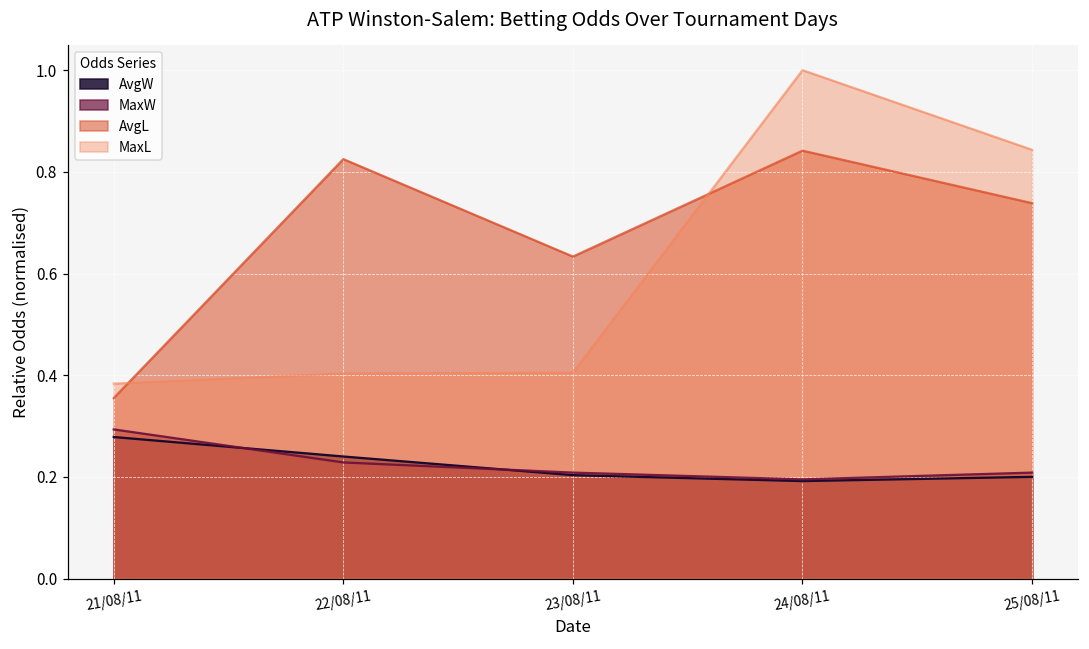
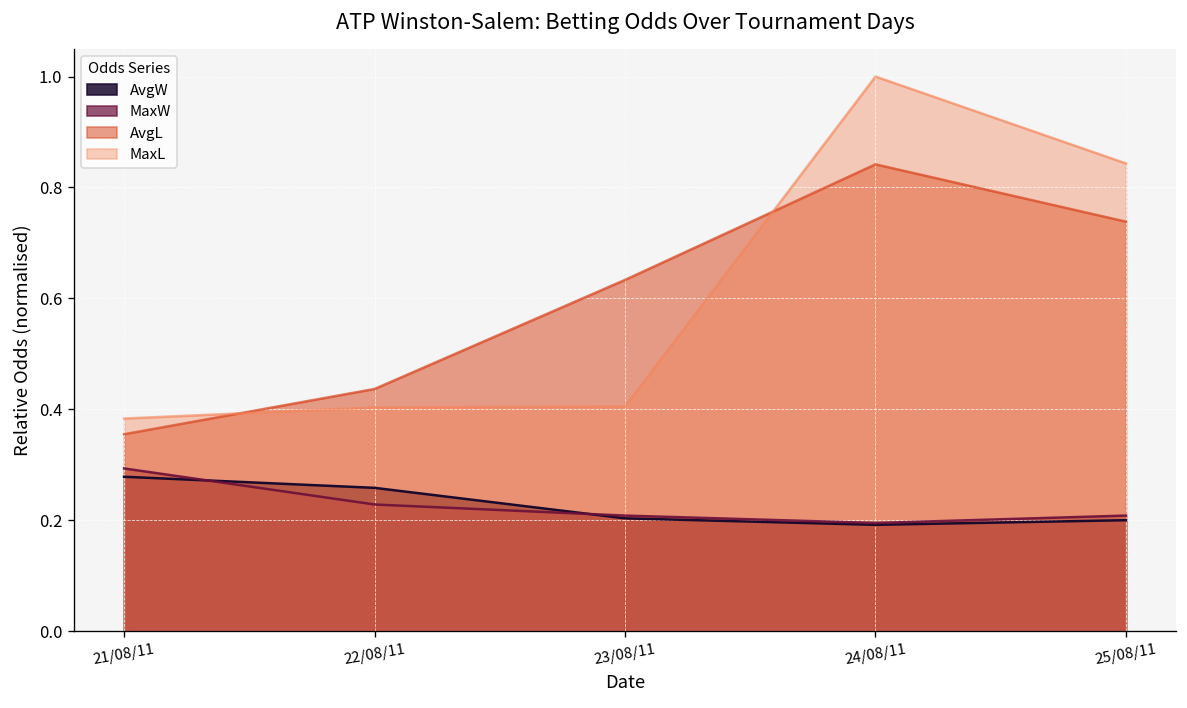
AvgW, 22/08/11: 0.24 -> 0.26
AvgL, 22/08/11: 0.83 -> 0.44
